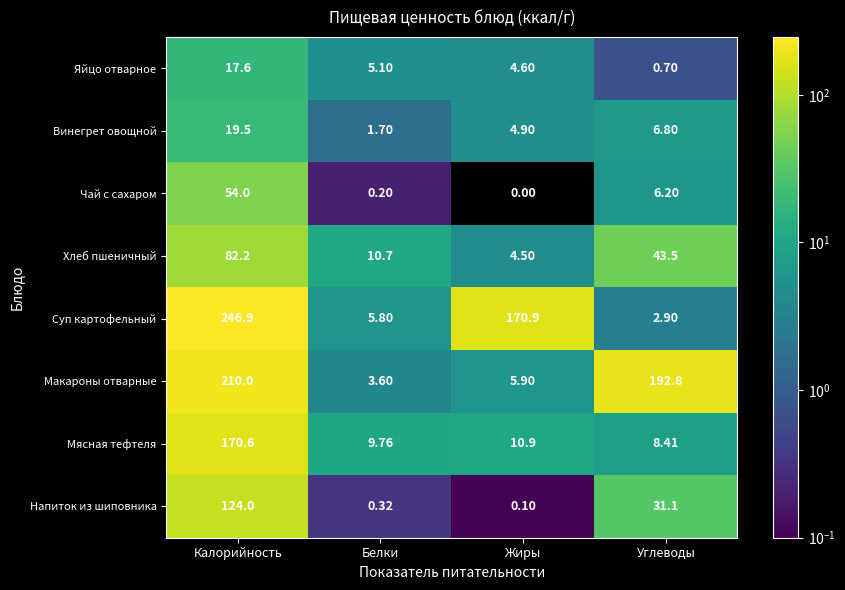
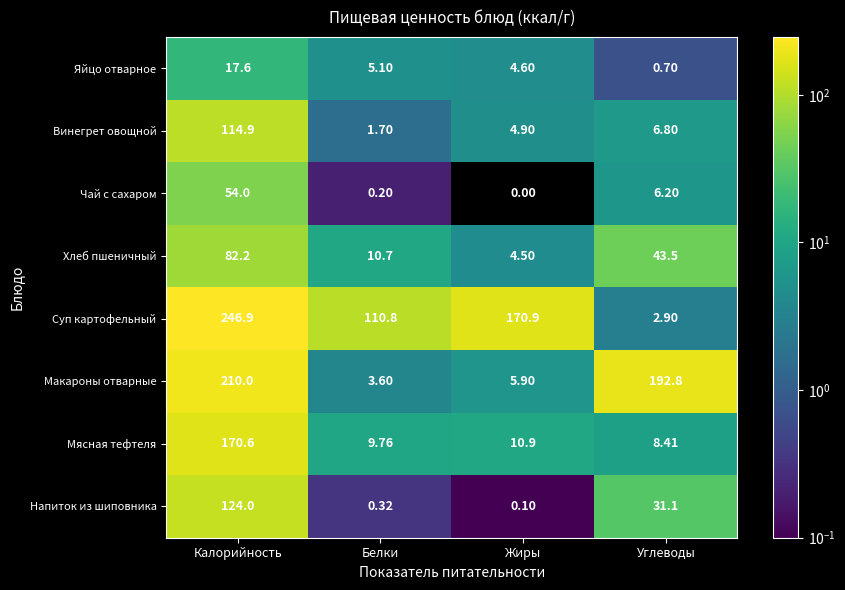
Винегрет овощной, Калорийность: 19.5 -> 114.9
Суп картофельный, Белки: 5.80 -> 110.8
